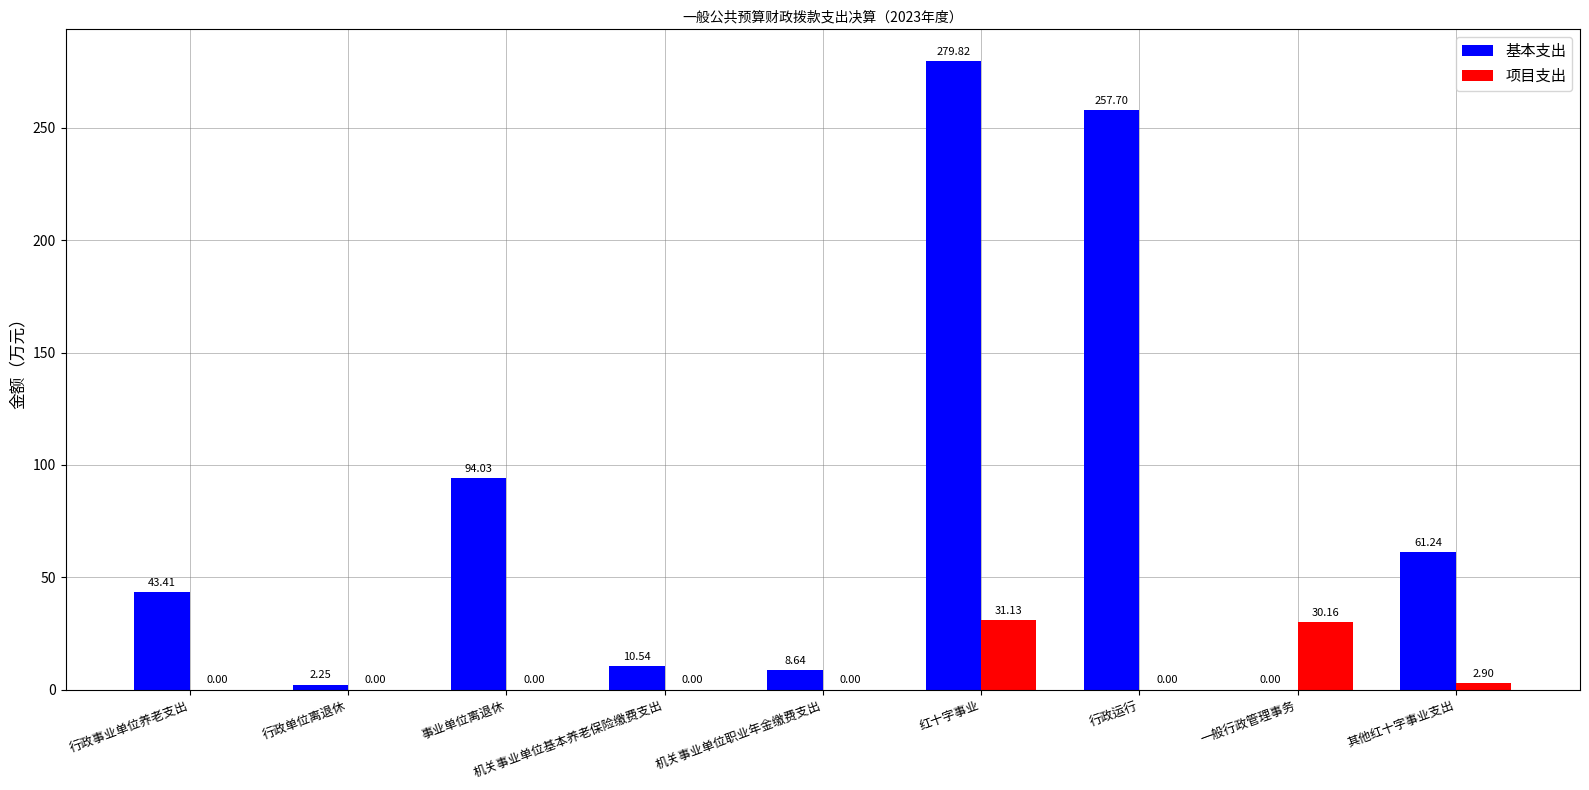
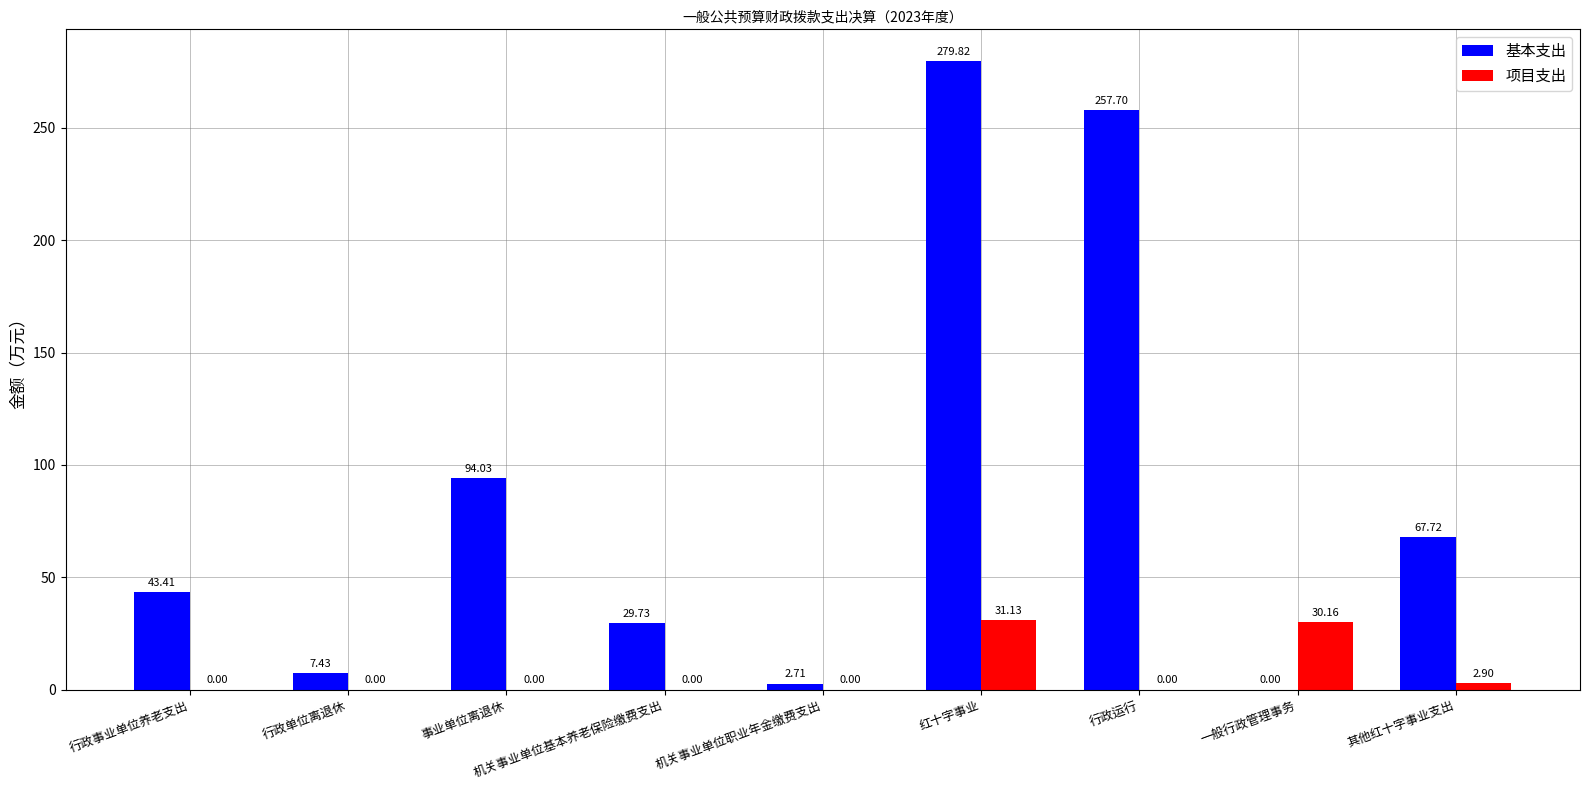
基本支出, 行政单位离退休: 2.25 -> 7.43
基本支出, 机关事业单位基本养老保险缴费支出: 10.54 -> 29.73
基本支出, 机关事业单位职业年金缴费支出: 8.64 -> 2.71
基本支出, 其他红十字事业支出: 61.24 -> 67.72
